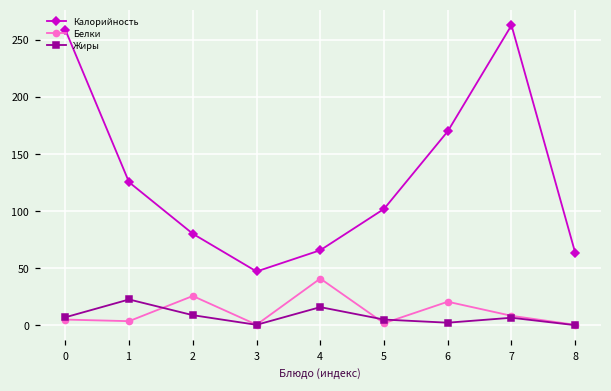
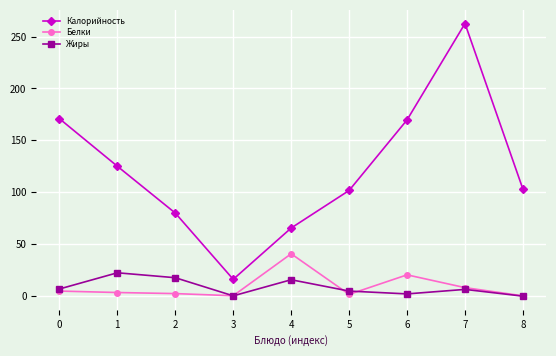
Калорийность, 0: 259 -> 171
Белки, 2: 26 -> 2
Жиры, 2: 9 -> 18
Калорийность, 3: 47 -> 16
Калорийность, 8: 63 -> 103
